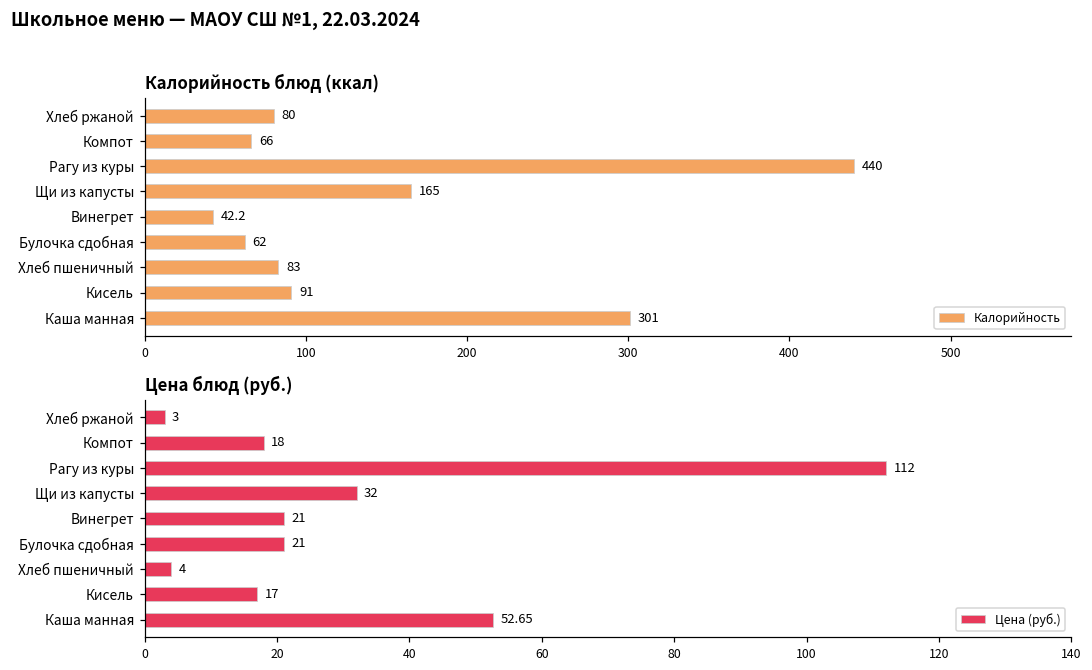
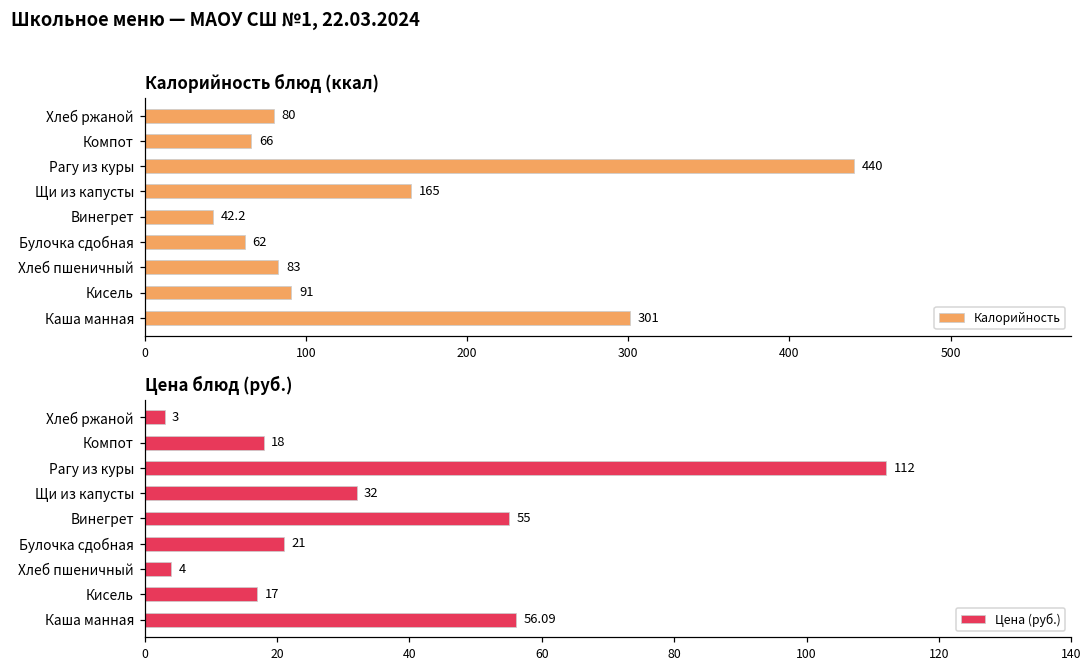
Цена блюд (руб.), Винегрет: 21 -> 55
Цена блюд (руб.), Каша манная: 52.65 -> 56.09
